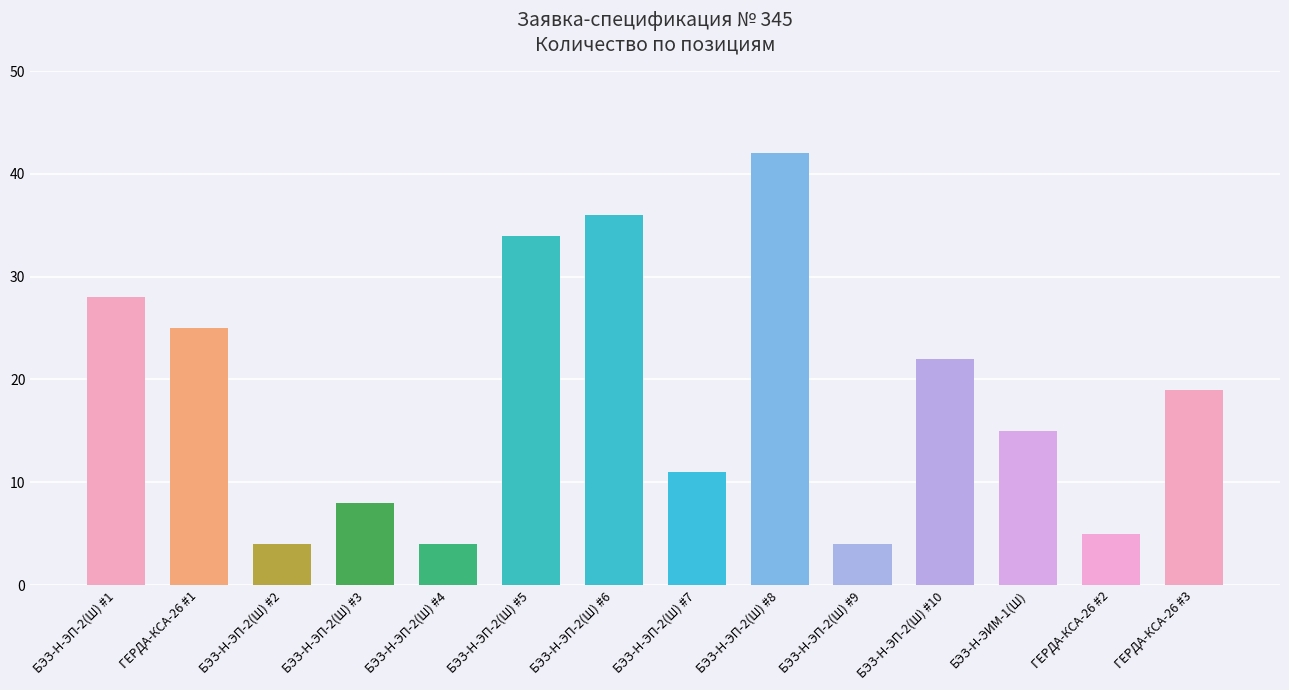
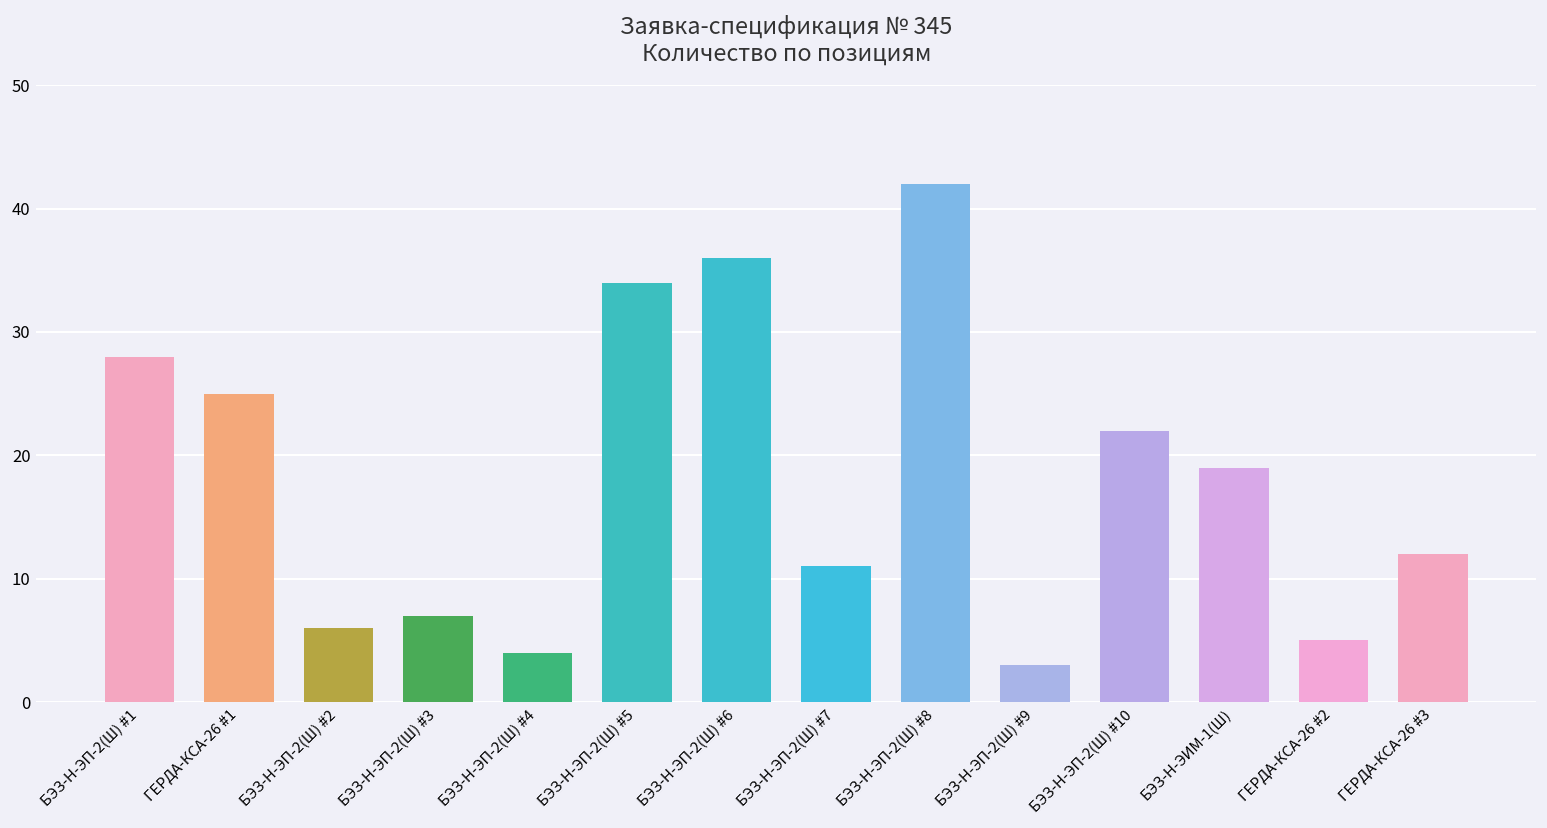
БЭЗ-Н-ЭП-2(Ш) #2: 4 -> 6
БЭЗ-Н-ЭП-2(Ш) #3: 8 -> 7
БЭЗ-Н-ЭП-2(Ш) #9: 4 -> 3
БЭЗ-Н-ЭИМ-1(Ш): 15 -> 19
ГЕРДА-КСА-26 #3: 19 -> 12
